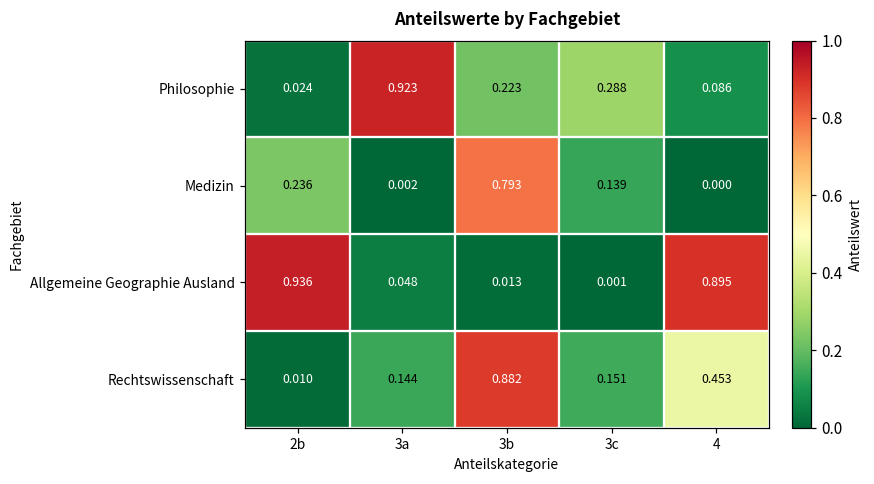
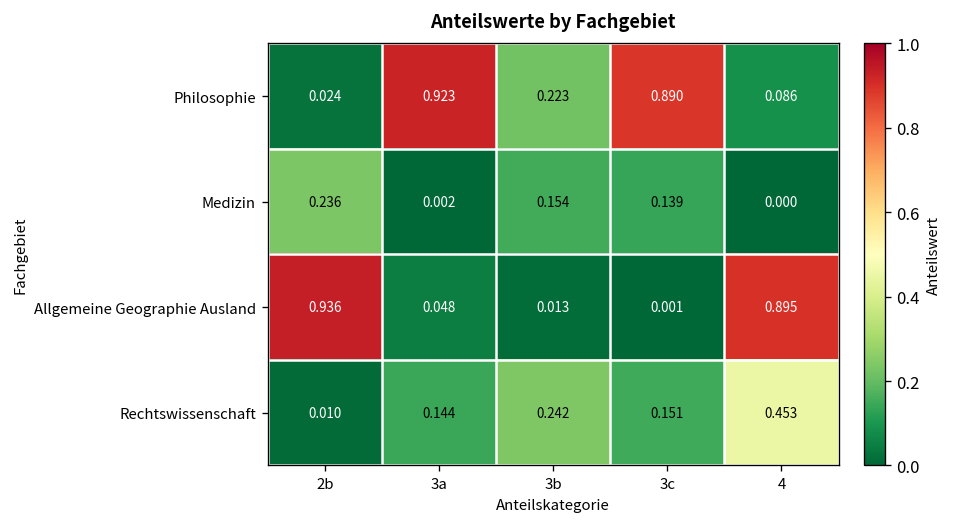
Philosophie, 3c: 0.288 -> 0.890
Medizin, 3b: 0.793 -> 0.154
Rechtswissenschaft, 3b: 0.882 -> 0.242
